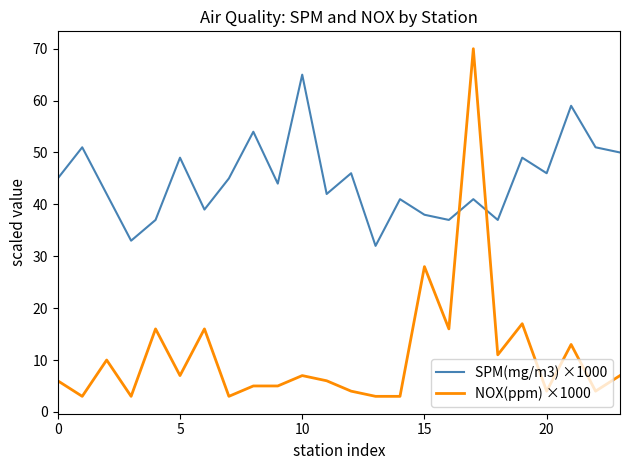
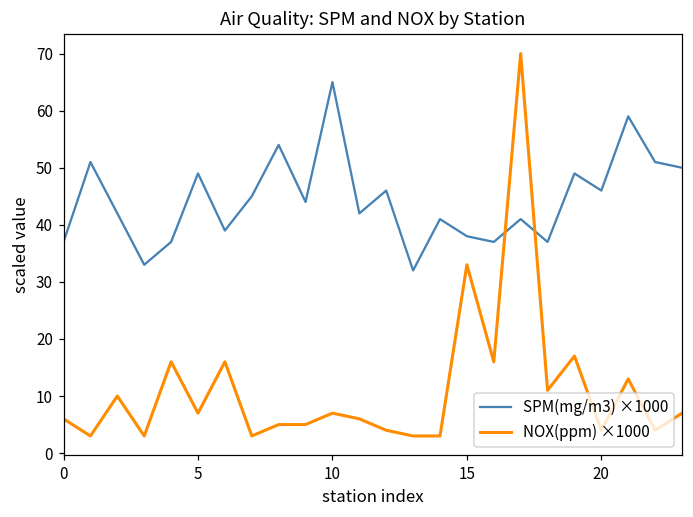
SPM(mg/m3) ×1000, 0: 45 -> 37
NOX(ppm) ×1000, 15: 28 -> 33
